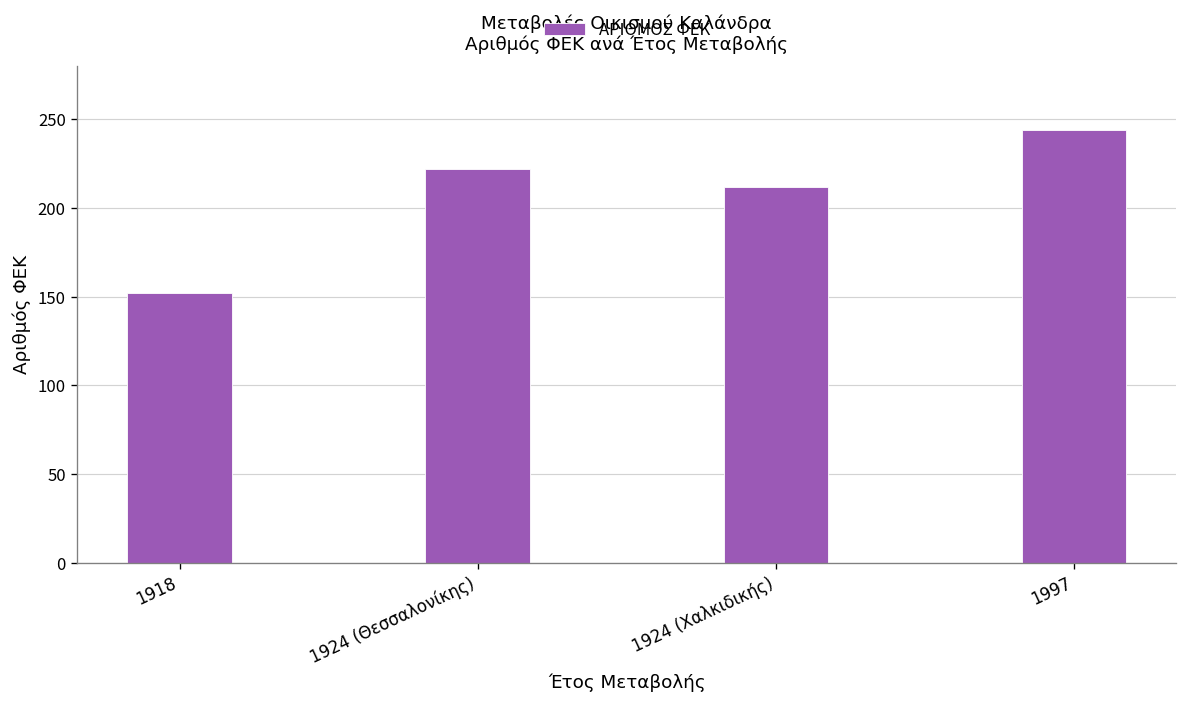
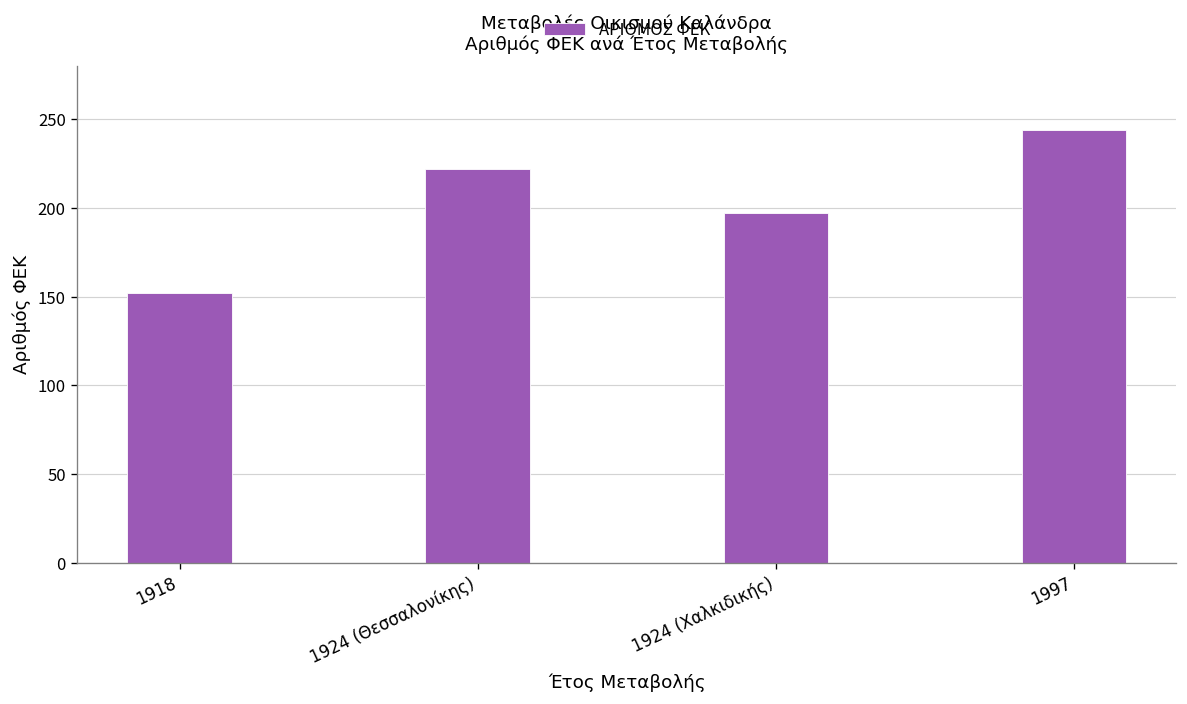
1924 (Χαλκιδικής): 212 -> 197
